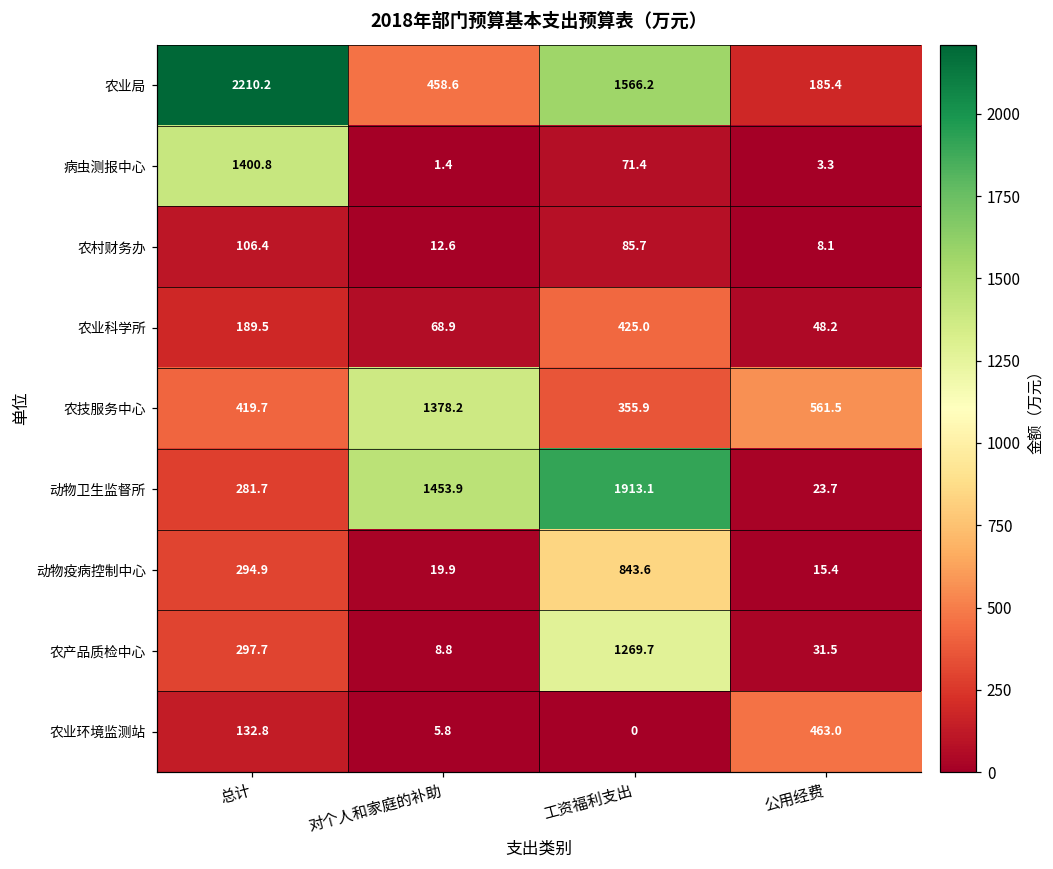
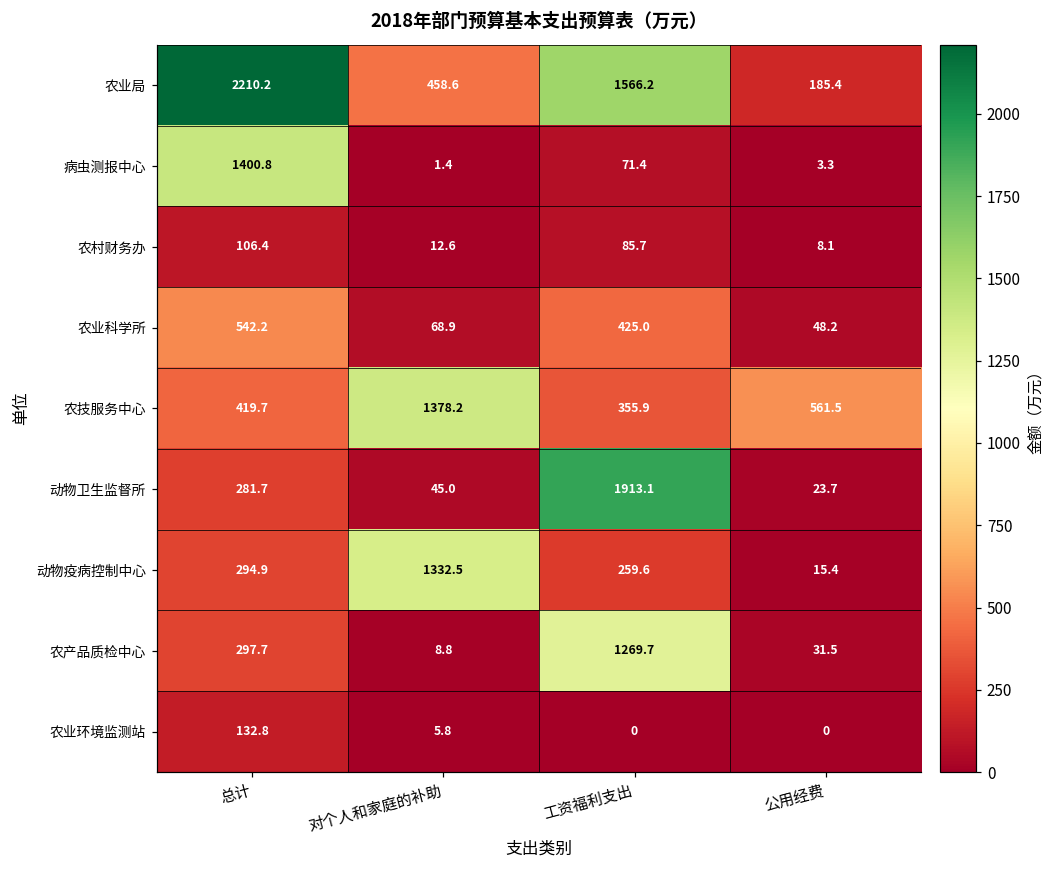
农业科学所, 总计: 189.5 -> 542.2
动物卫生监督所, 对个人和家庭的补助: 1453.9 -> 45.0
动物疫病控制中心, 对个人和家庭的补助: 19.9 -> 1332.5
动物疫病控制中心, 工资福利支出: 843.6 -> 259.6
农业环境监测站, 公用经费: 463.0 -> 0
